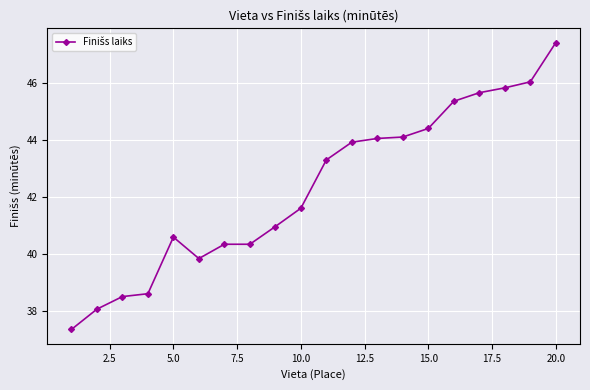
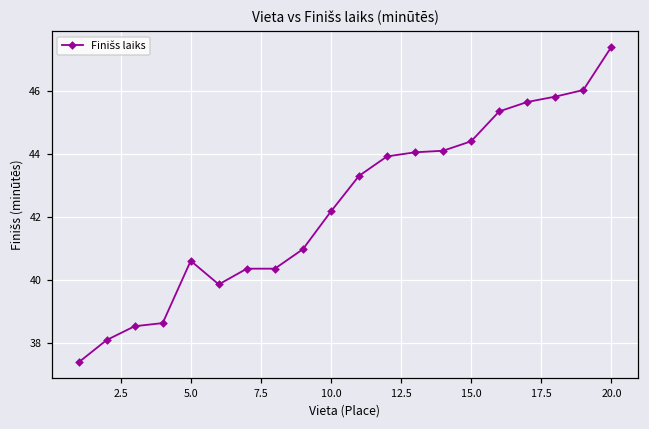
10.0: 41.6 -> 42.2
